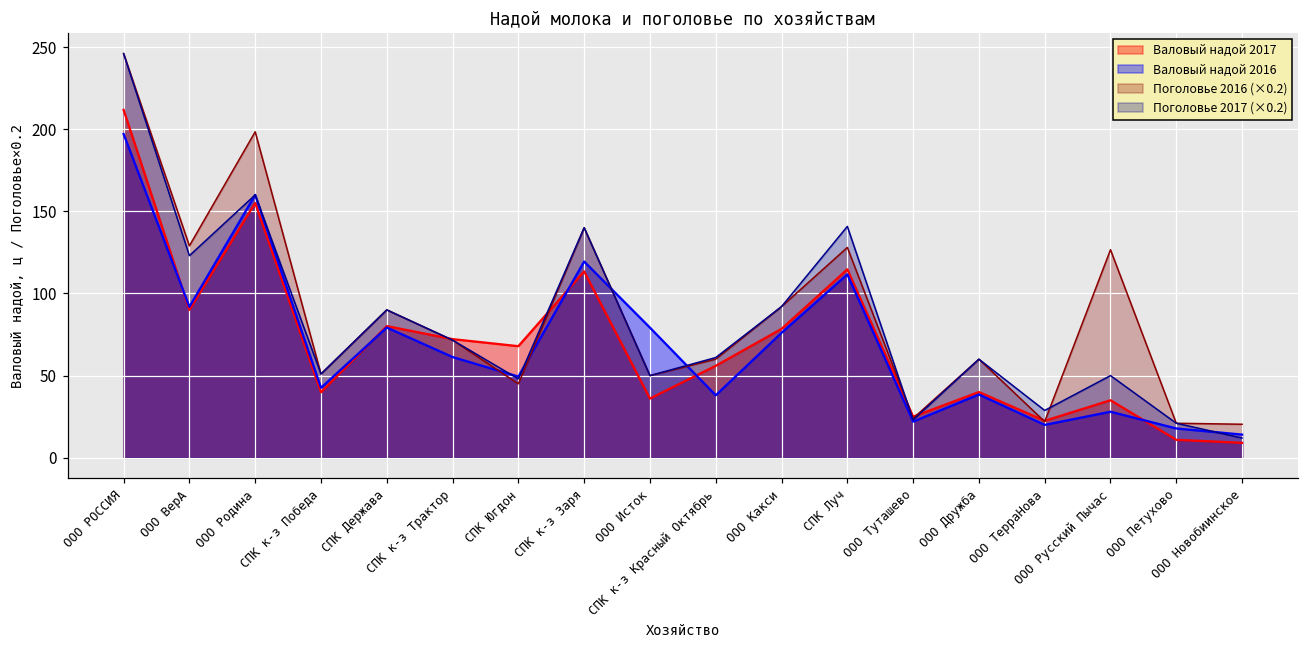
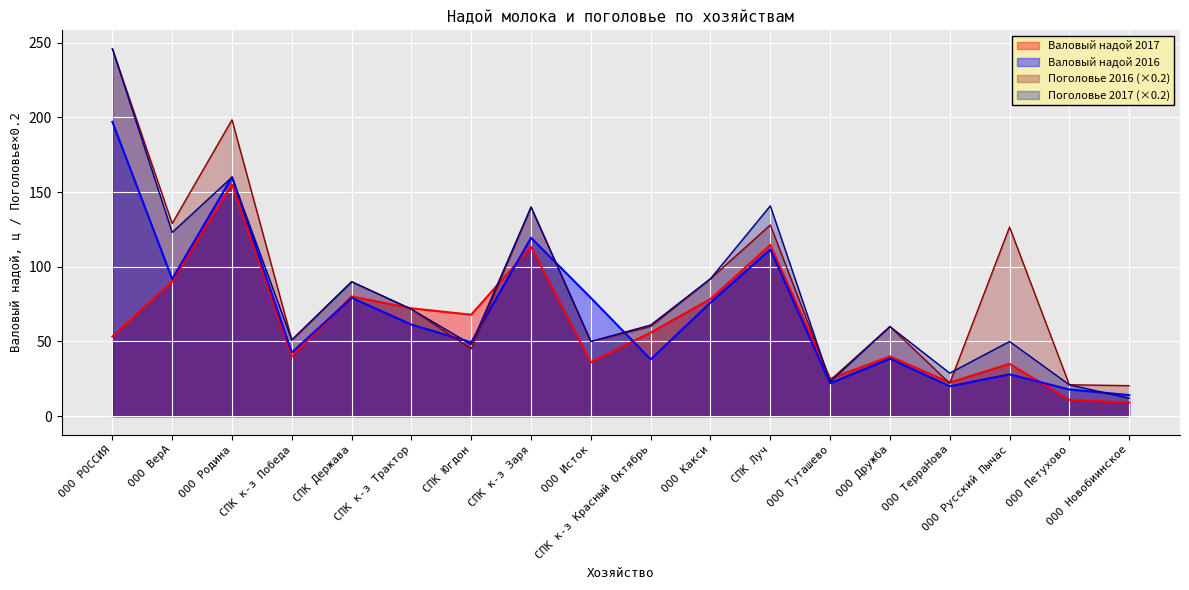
Валовый надой 2017, ООО РОССИЯ: 212 -> 53
